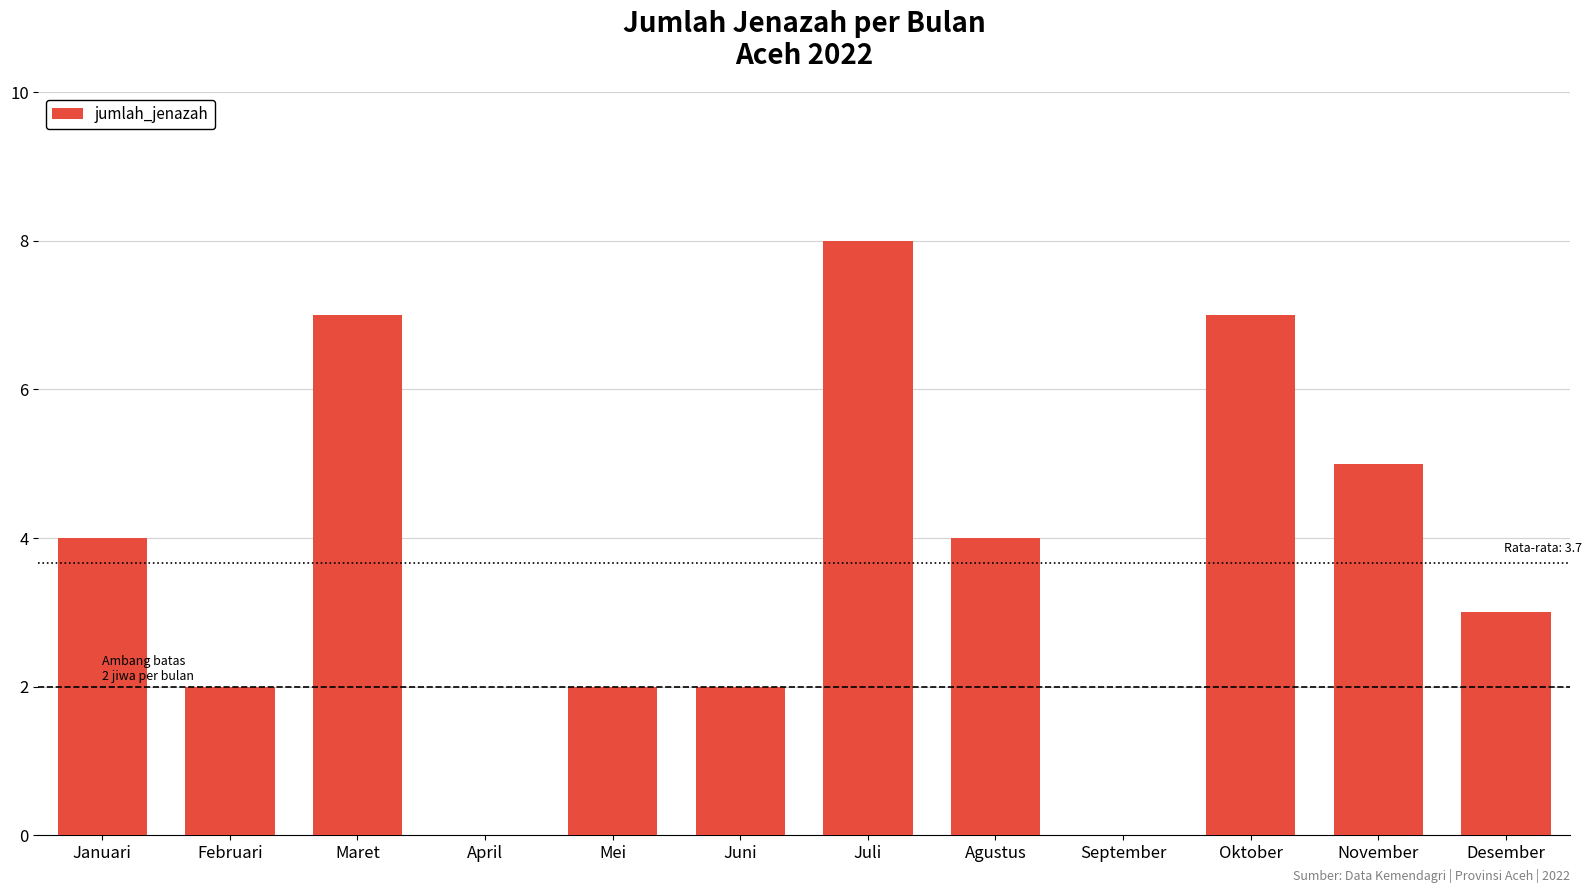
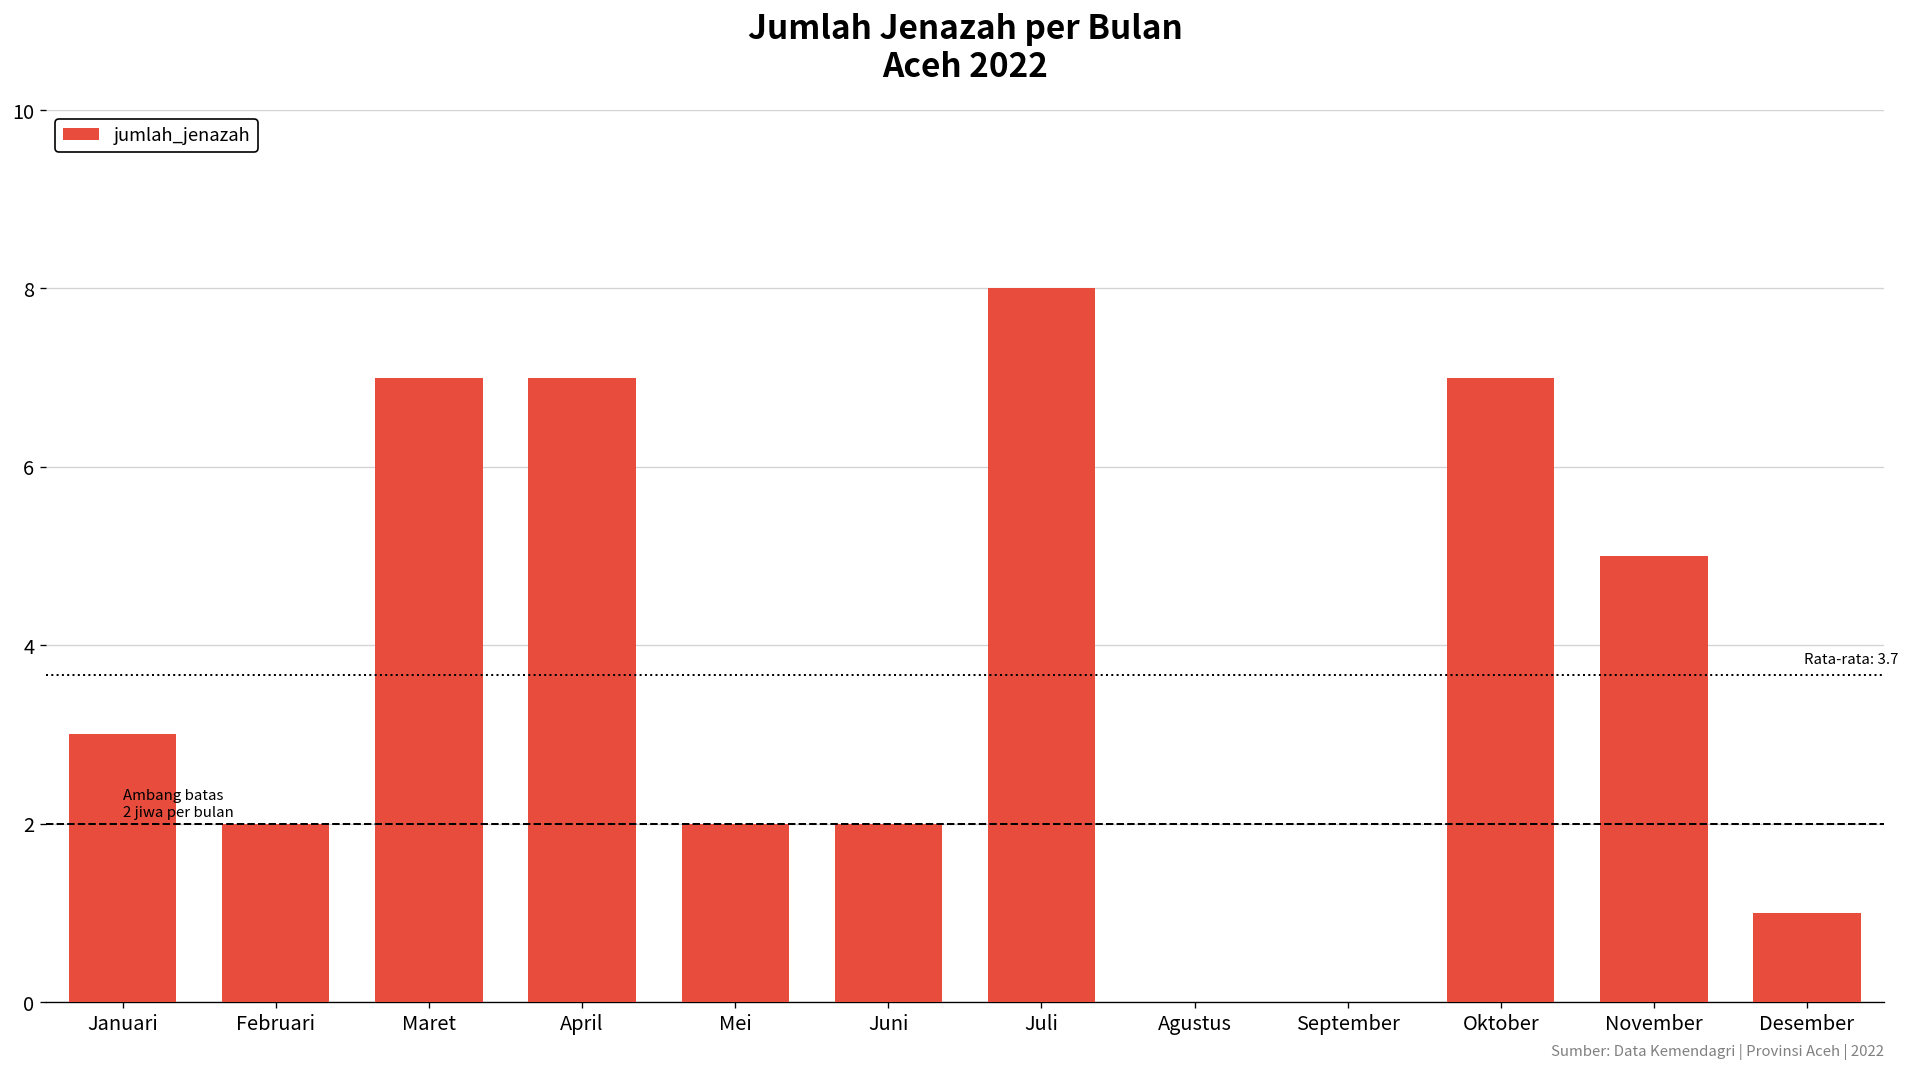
Januari: 4 -> 3
April: 0 -> 7
Agustus: 4 -> 0
Desember: 3 -> 1
